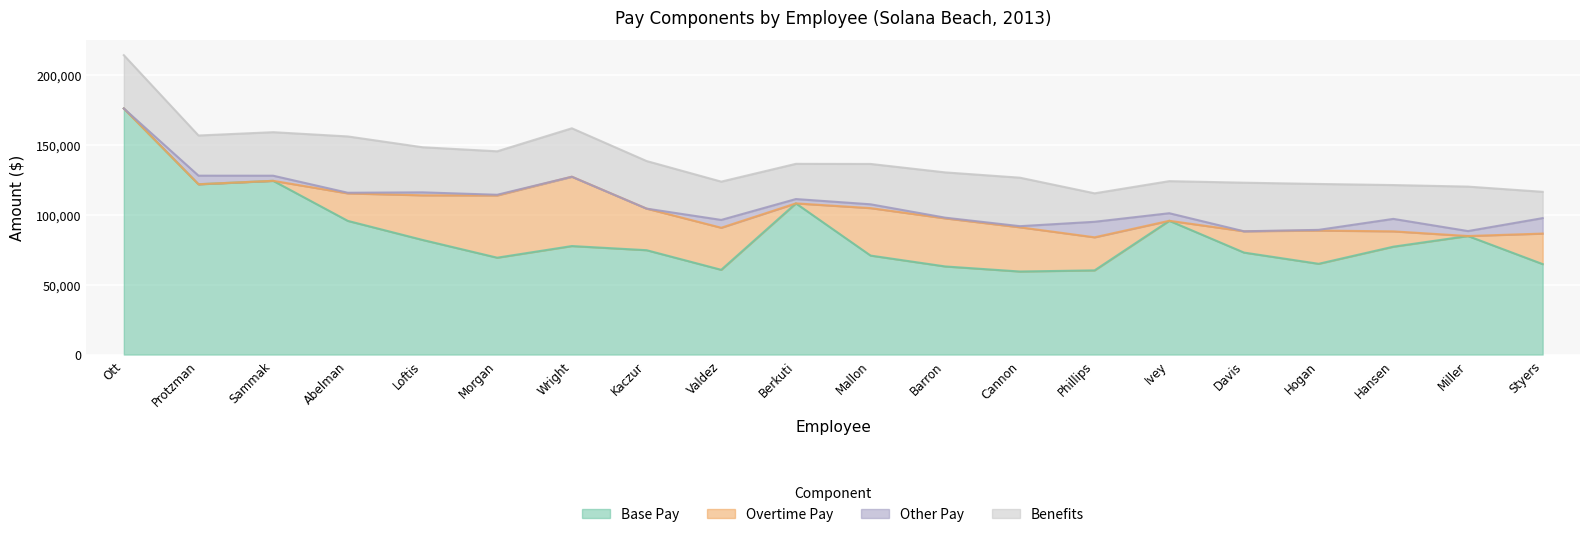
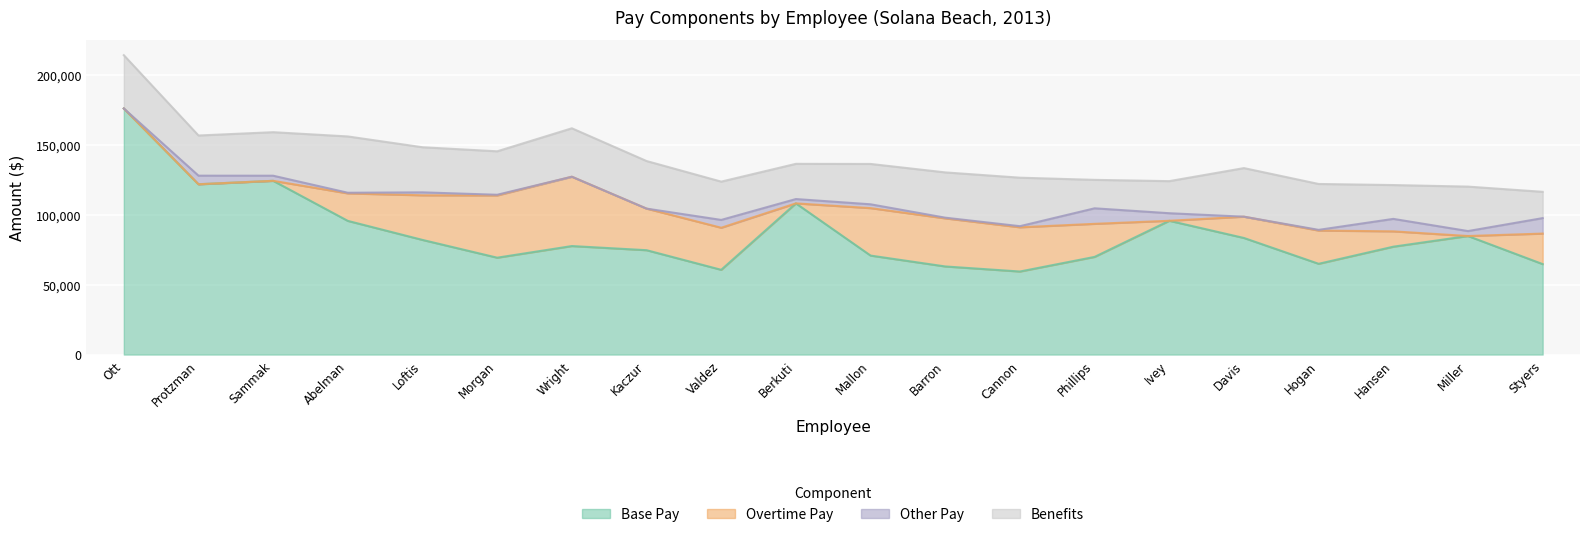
Base Pay, Phillips: 60,000 -> 70,000
Base Pay, Davis: 73,000 -> 84,000
